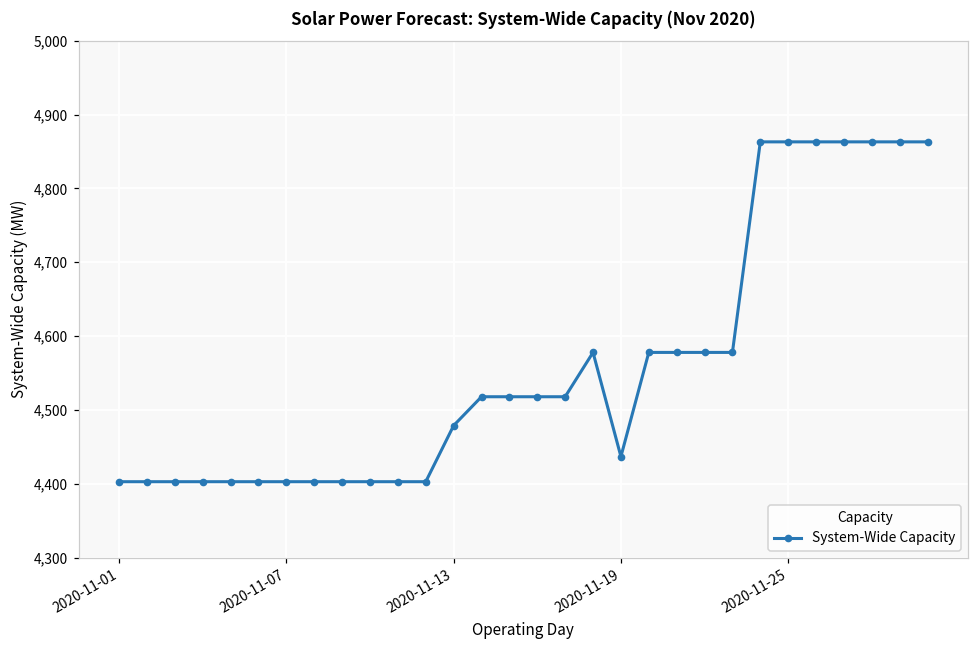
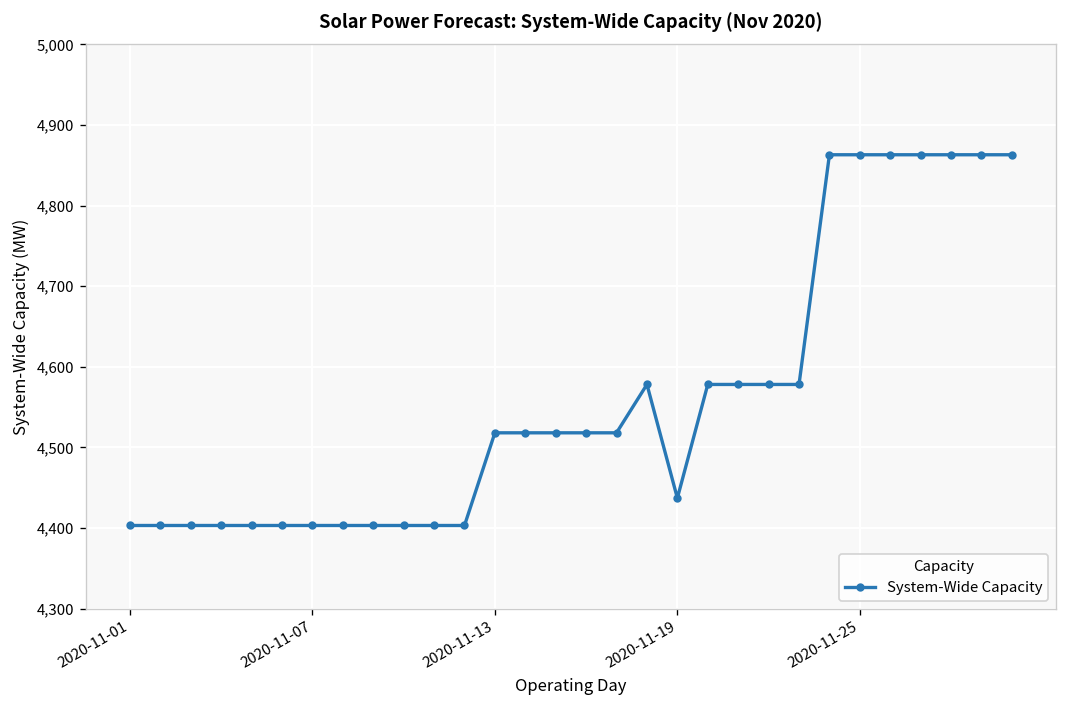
2020-11-13: 4,480 -> 4,520
